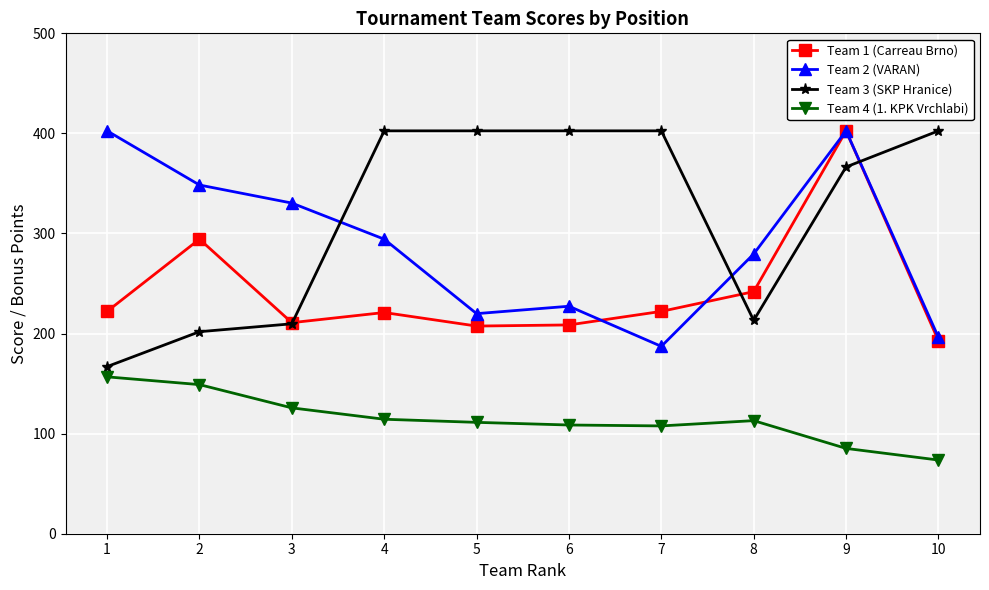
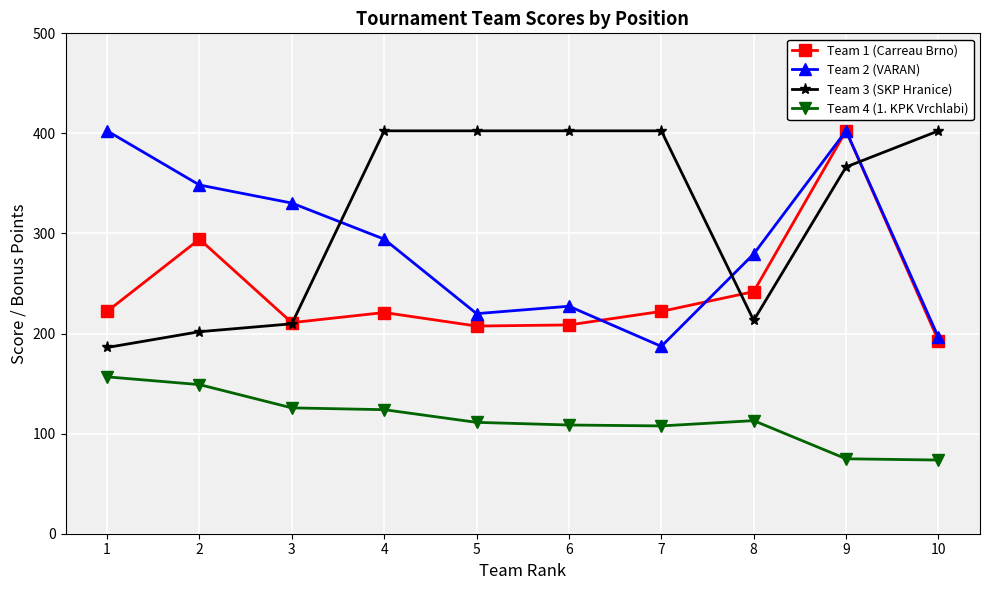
Team 3 (SKP Hranice), 1: 167 -> 186
Team 4 (1. KPK Vrchlabi), 4: 114 -> 124
Team 4 (1. KPK Vrchlabi), 9: 85 -> 75
